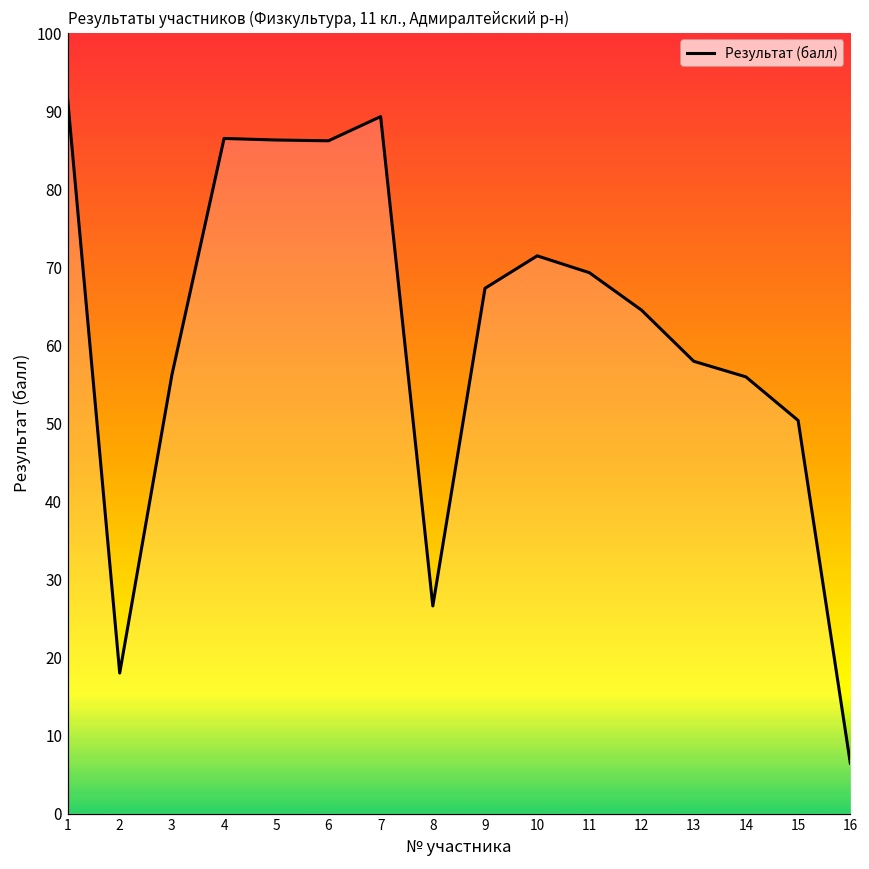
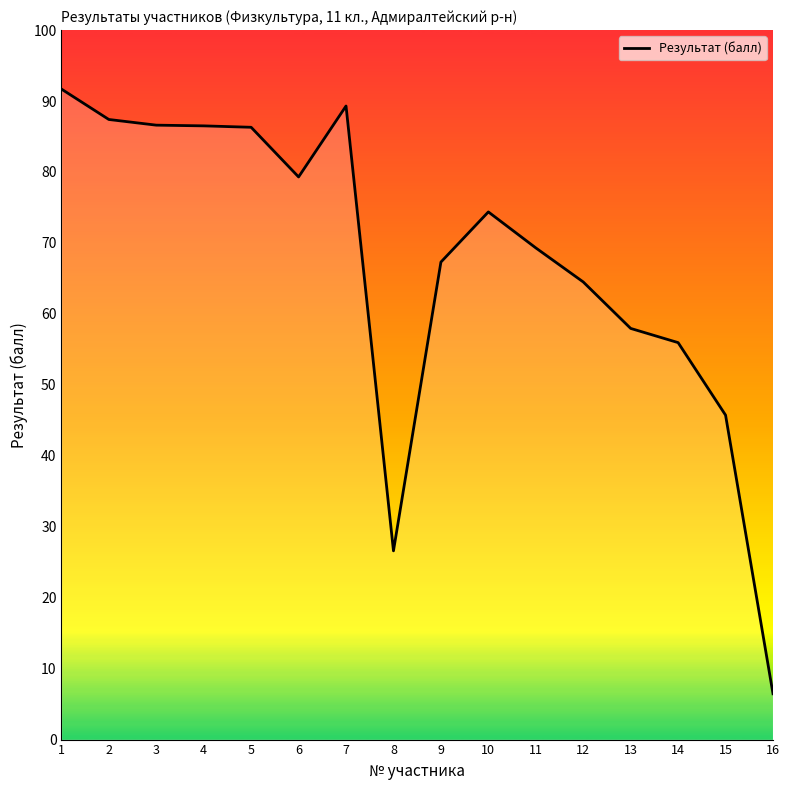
2: 18 -> 87
3: 56 -> 87
6: 86 -> 79
10: 71 -> 74
15: 50 -> 46
